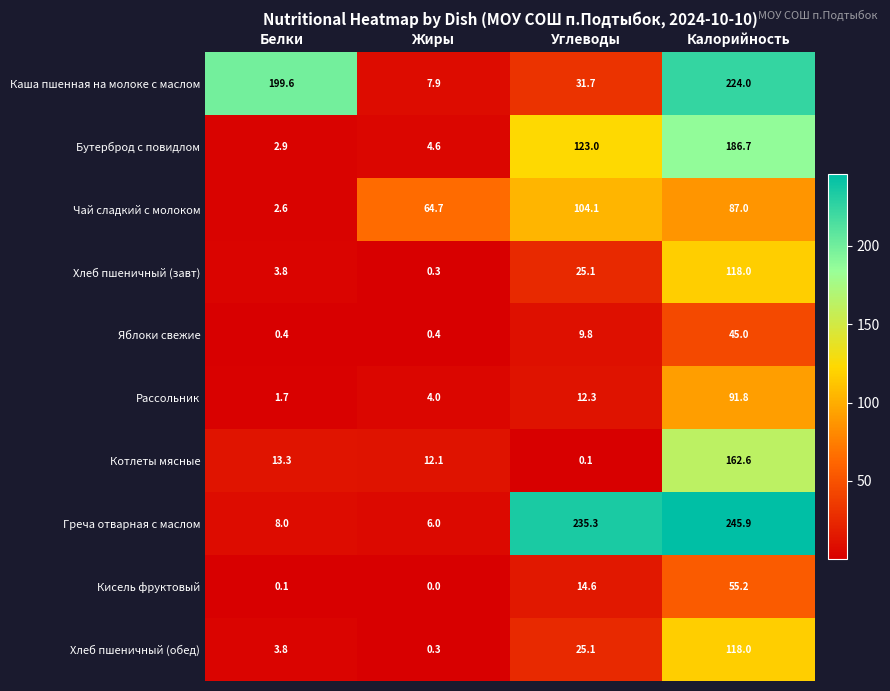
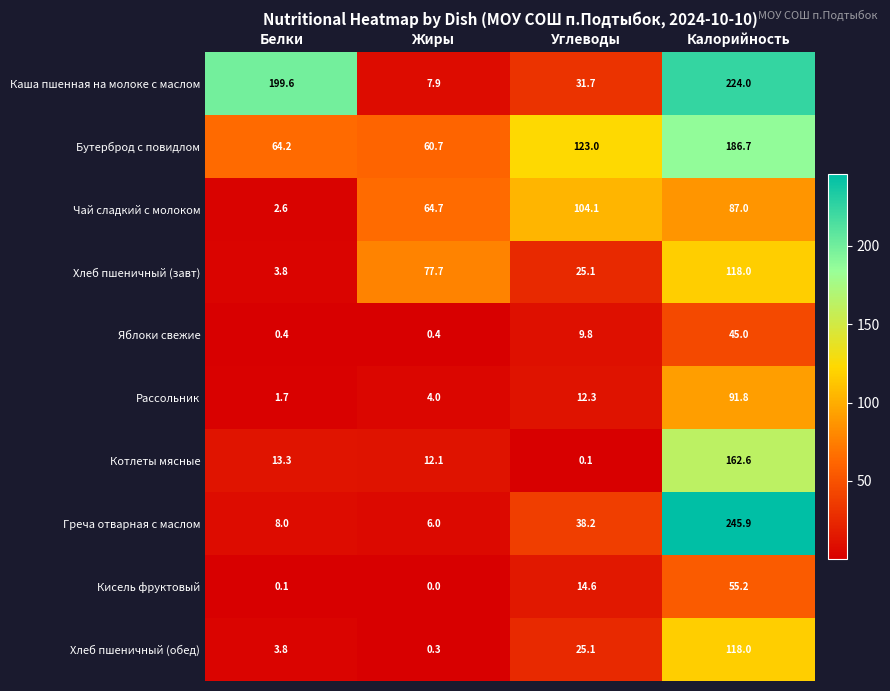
Бутерброд с повидлом, Белки: 2.9 -> 64.2
Бутерброд с повидлом, Жиры: 4.6 -> 60.7
Хлеб пшеничный (завт), Жиры: 0.3 -> 77.7
Греча отварная с маслом, Углеводы: 235.3 -> 38.2
